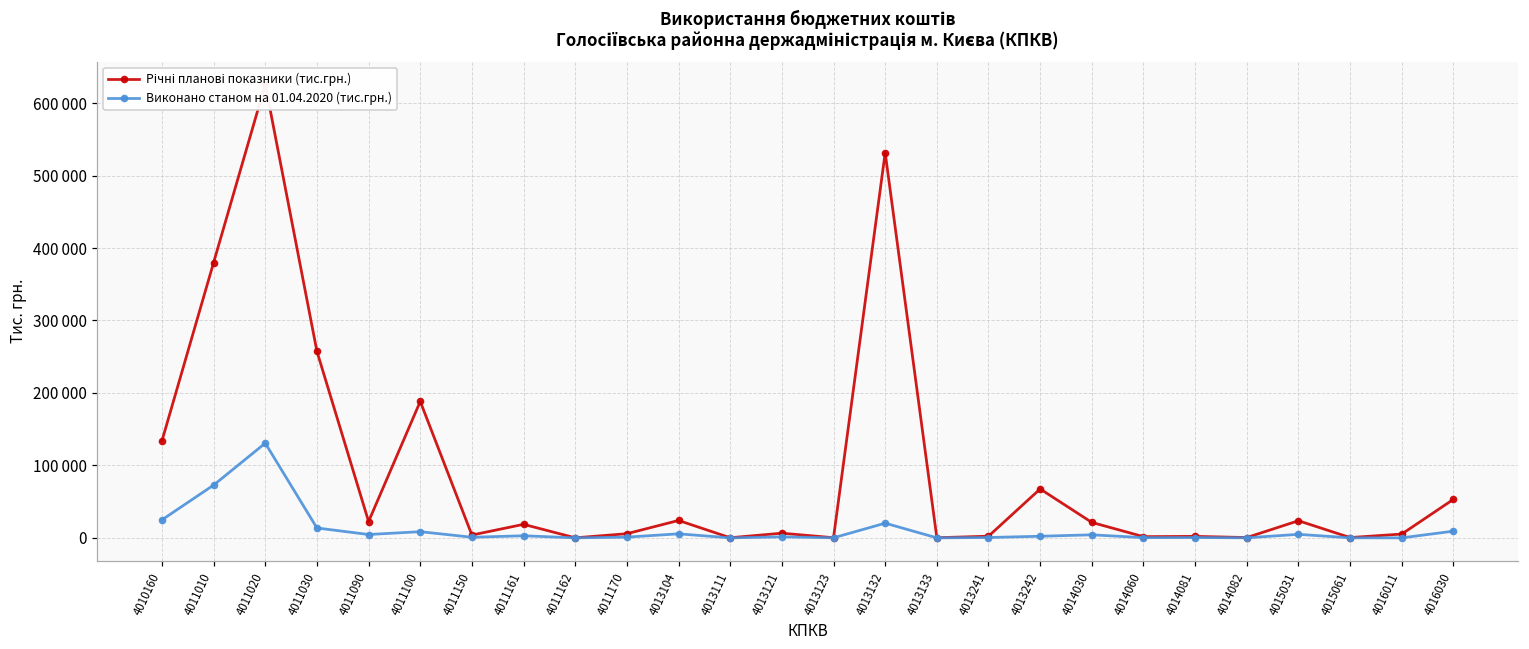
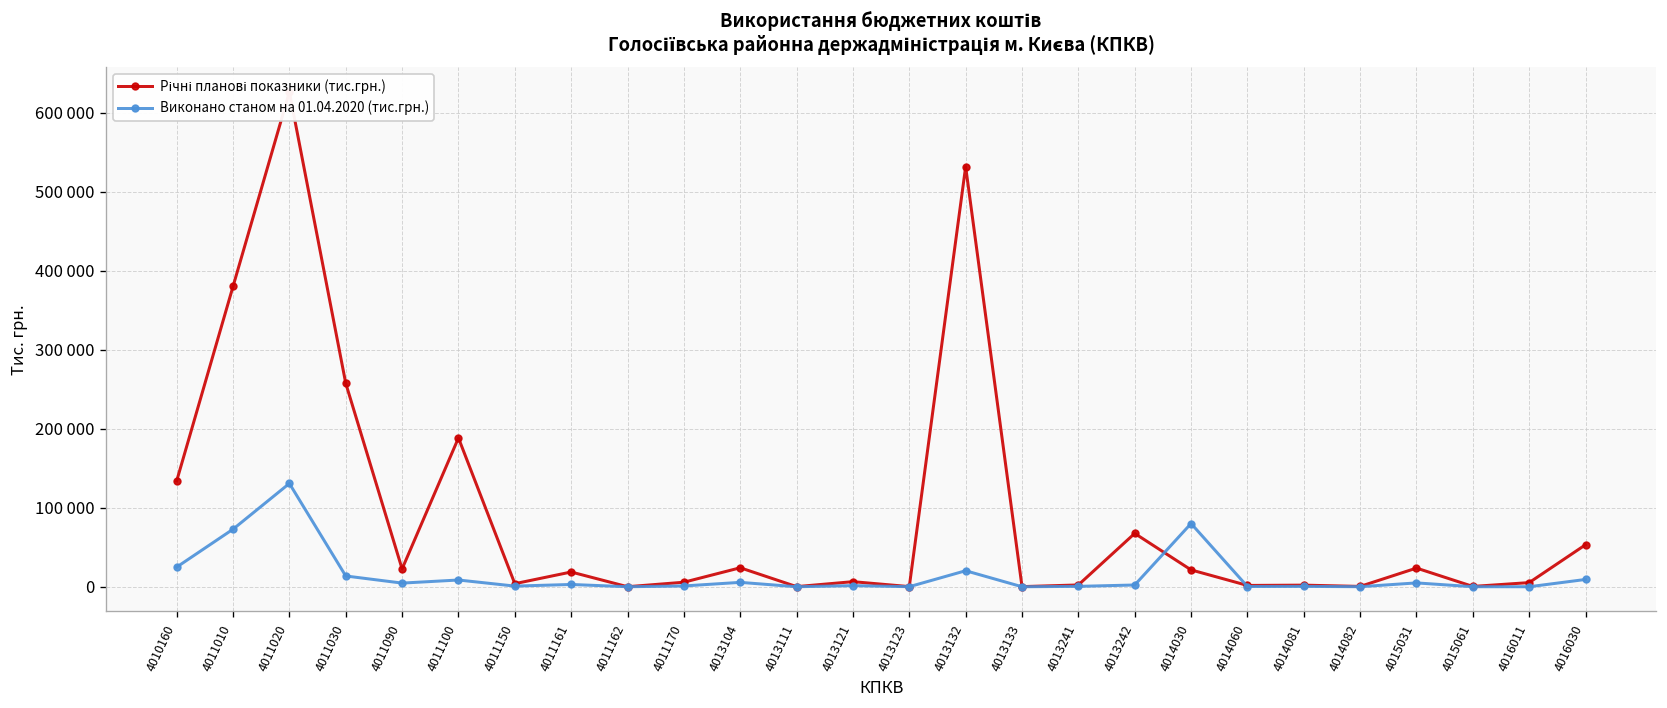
Виконано станом на 01.04.2020 (тис.грн.), 4014030: 0 -> 80000
